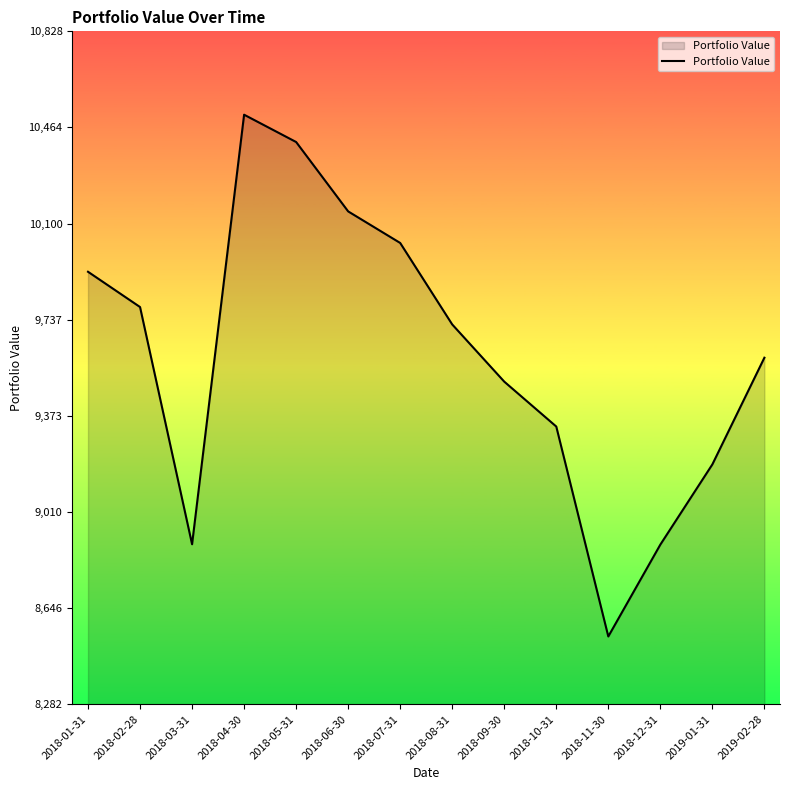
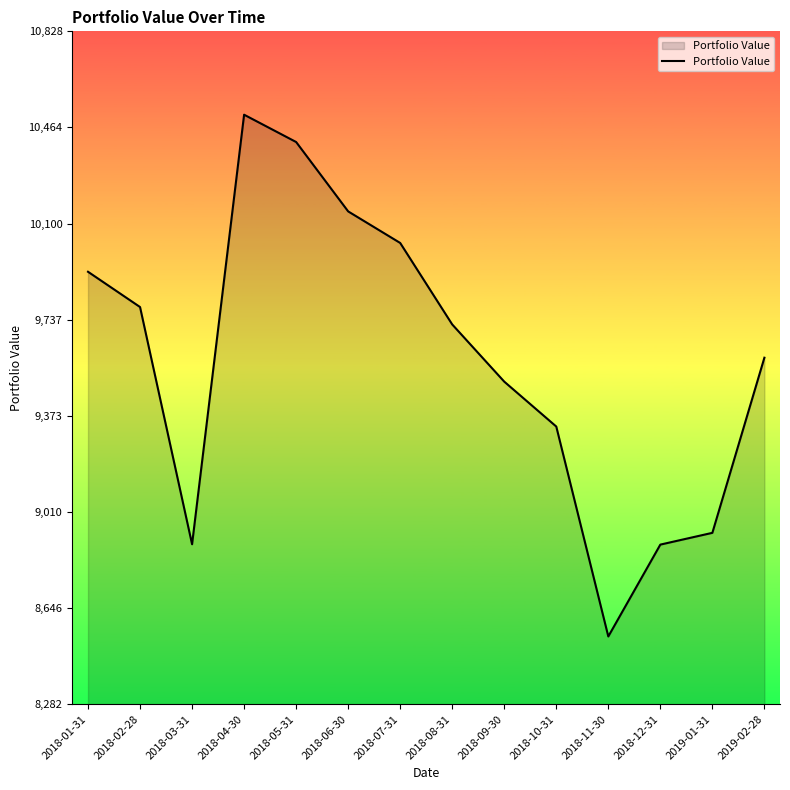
2019-01-31: 9,190 -> 8,930
